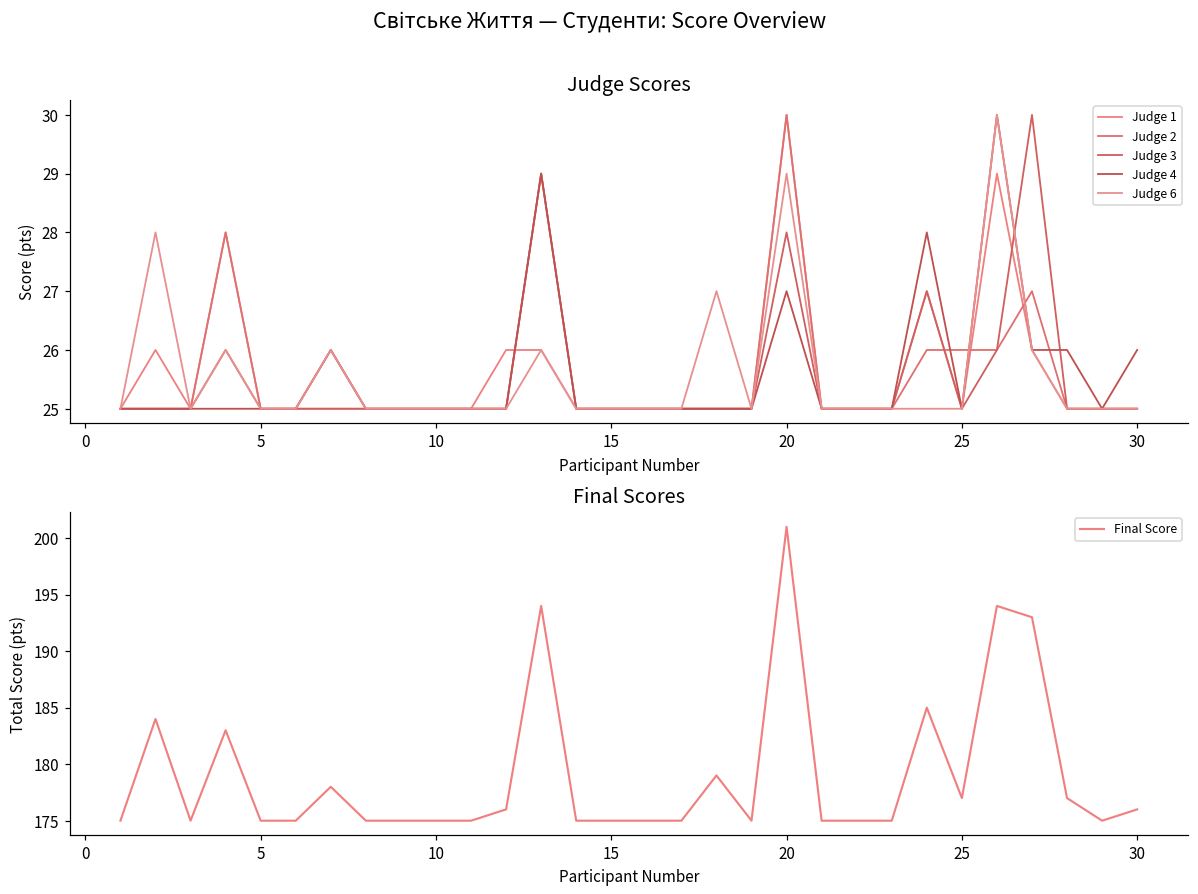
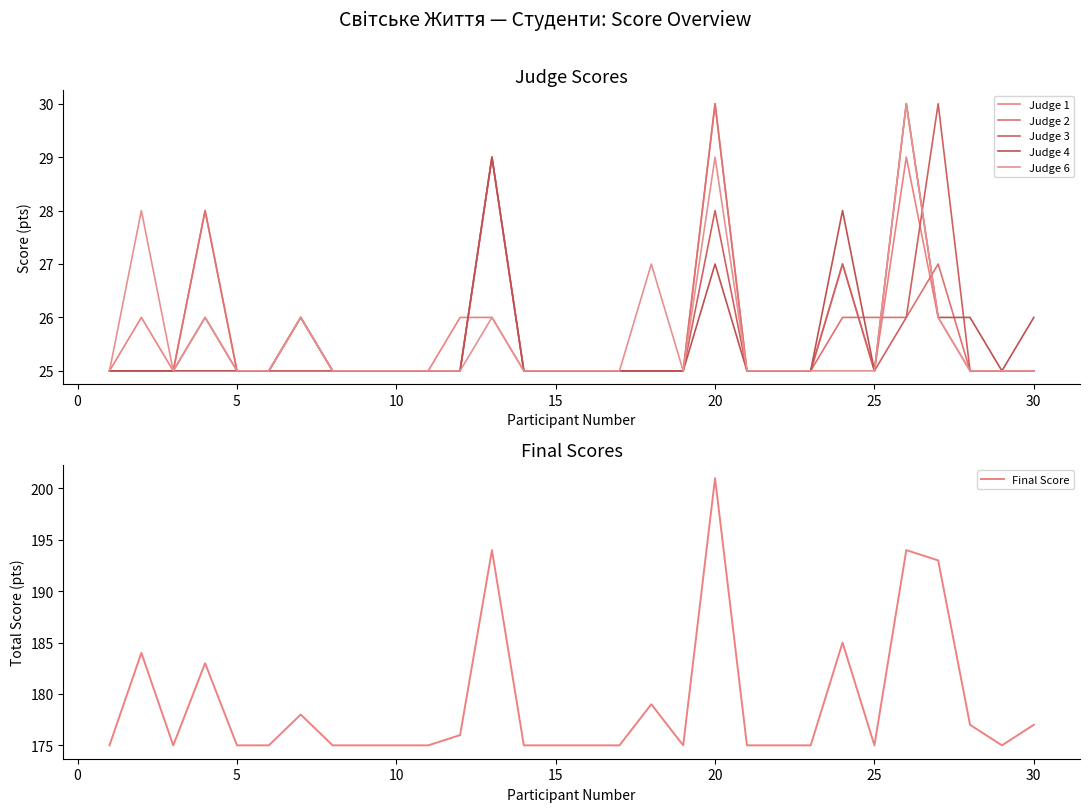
Final Scores, 25: 177 -> 175
Final Scores, 30: 176 -> 177
